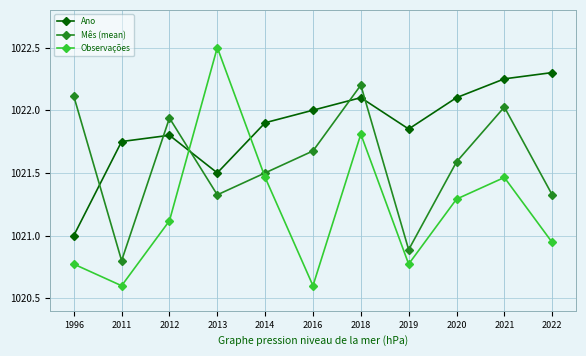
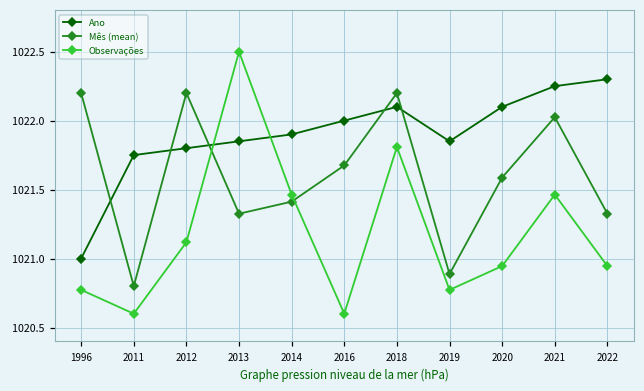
Mês (mean), 1996: 1022.11 -> 1022.20
Mês (mean), 2012: 1021.94 -> 1022.20
Ano, 2013: 1021.50 -> 1021.85
Mês (mean), 2014: 1021.50 -> 1021.41
Observações, 2020: 1021.29 -> 1020.95
